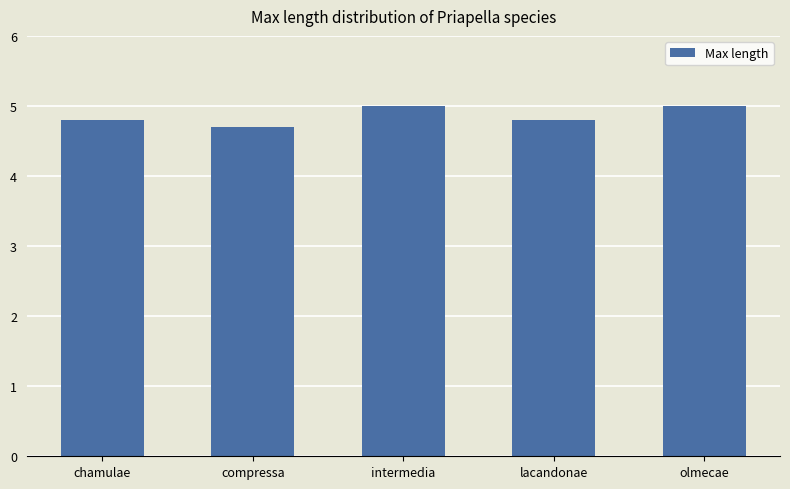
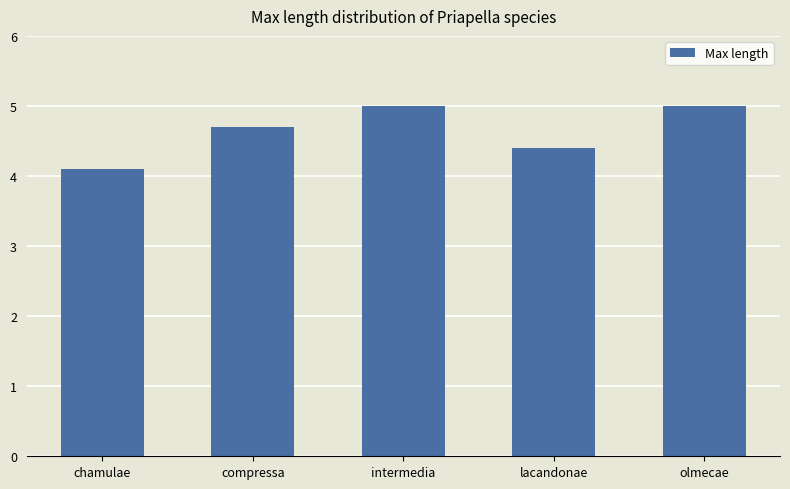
chamulae: 4.8 -> 4.1
lacandonae: 4.8 -> 4.4
